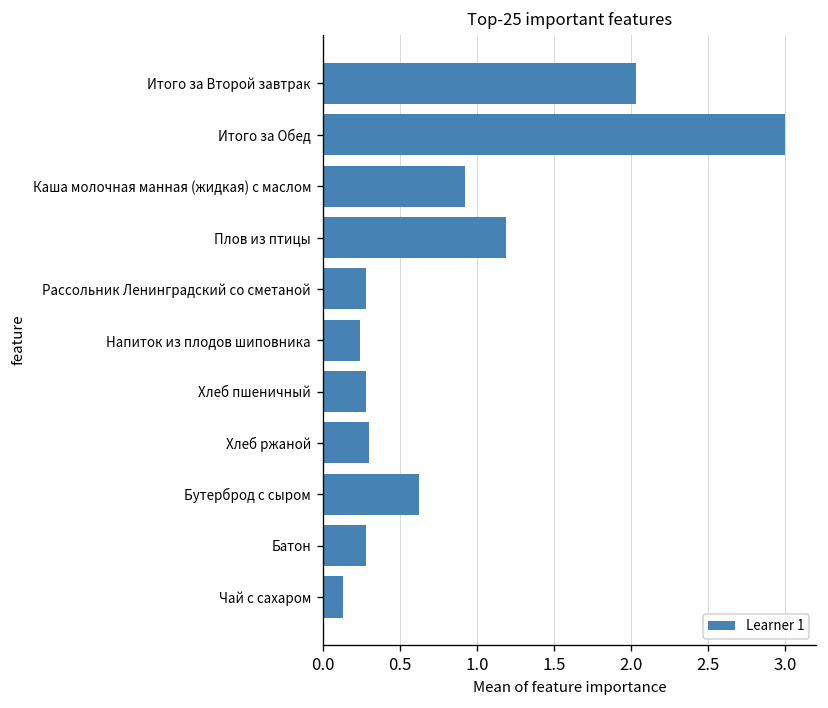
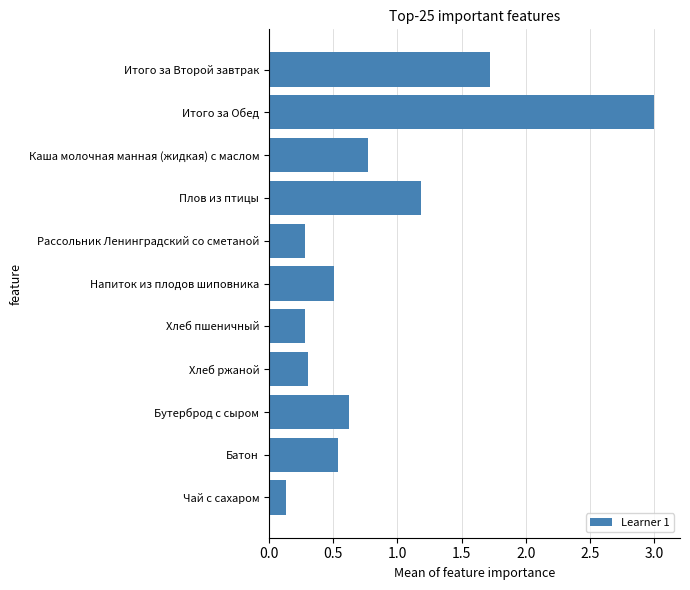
Итого за Второй завтрак: 2.03 -> 1.72
Каша молочная манная (жидкая) с маслом: 0.92 -> 0.77
Напиток из плодов шиповника: 0.24 -> 0.50
Батон: 0.28 -> 0.54
